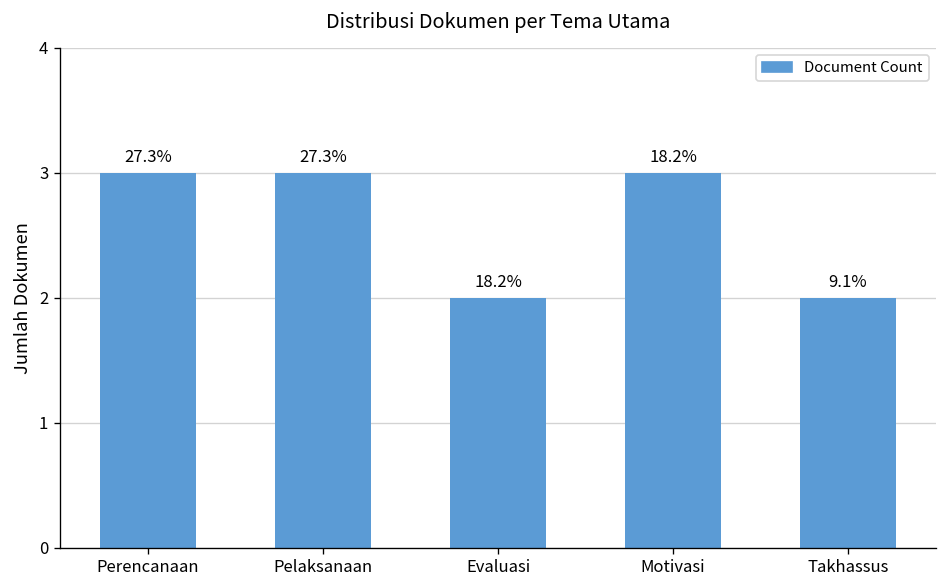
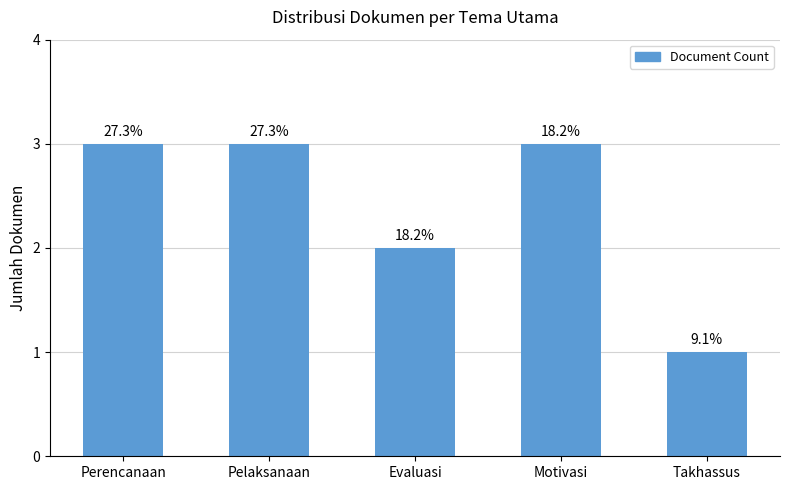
Takhassus: 2 -> 1
